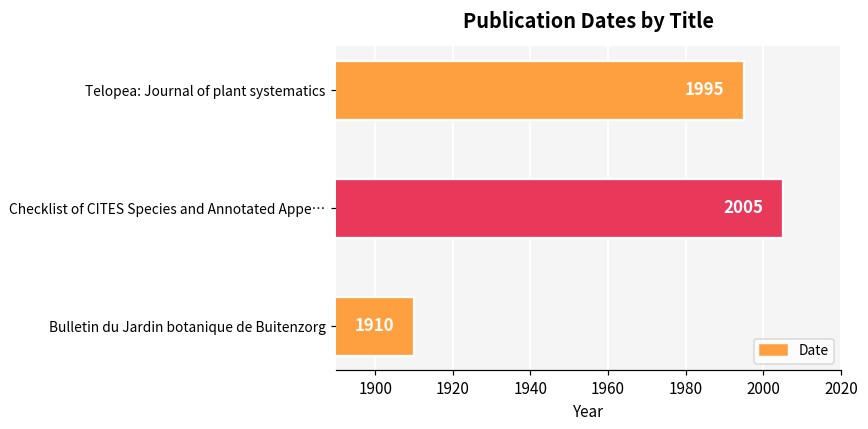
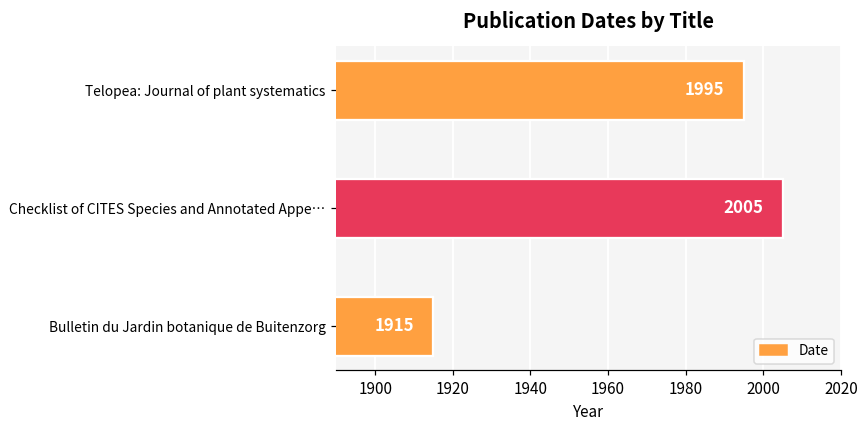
Bulletin du Jardin botanique de Buitenzorg: 1910 -> 1915
